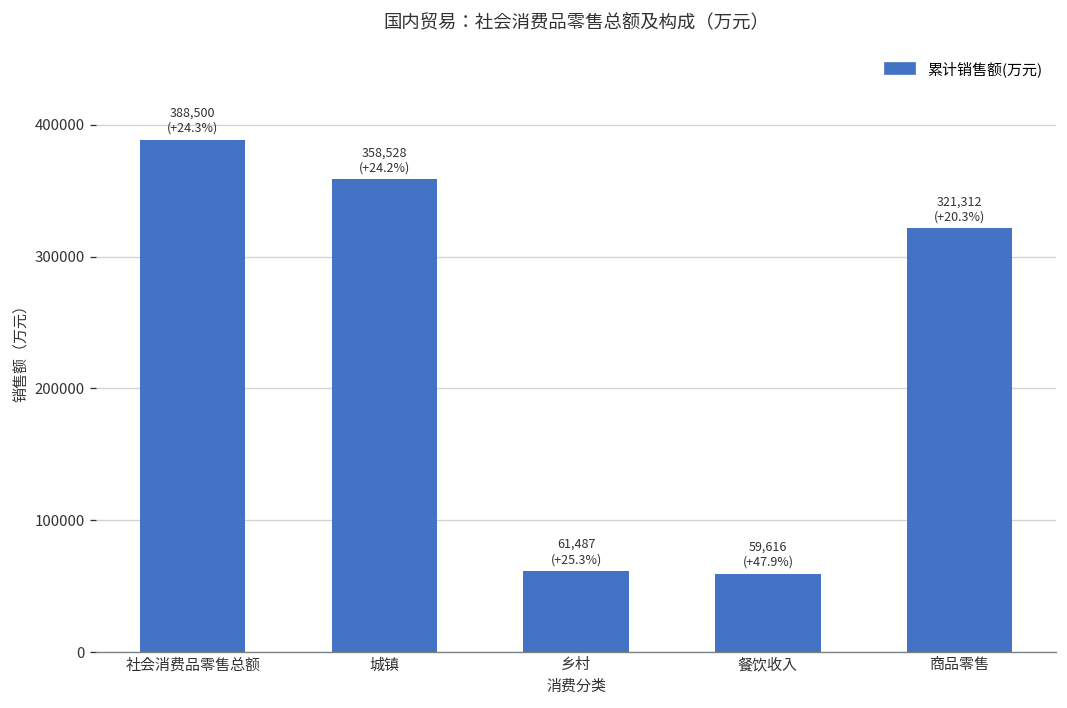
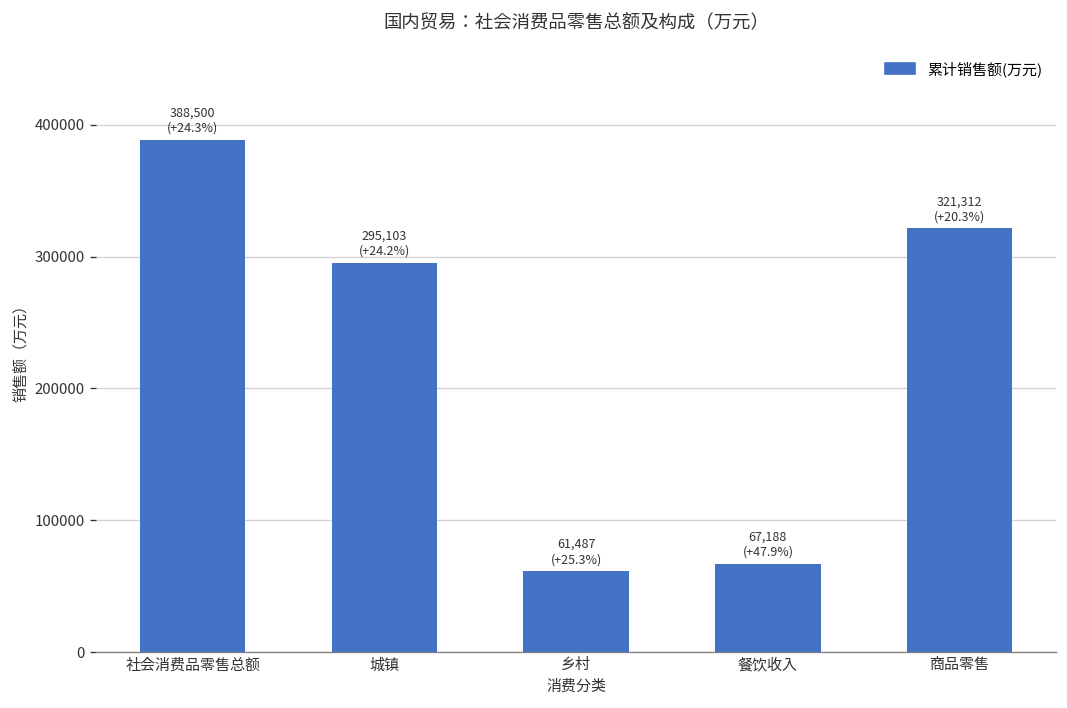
城镇: 358,528 -> 295,103
餐饮收入: 59,616 -> 67,188
